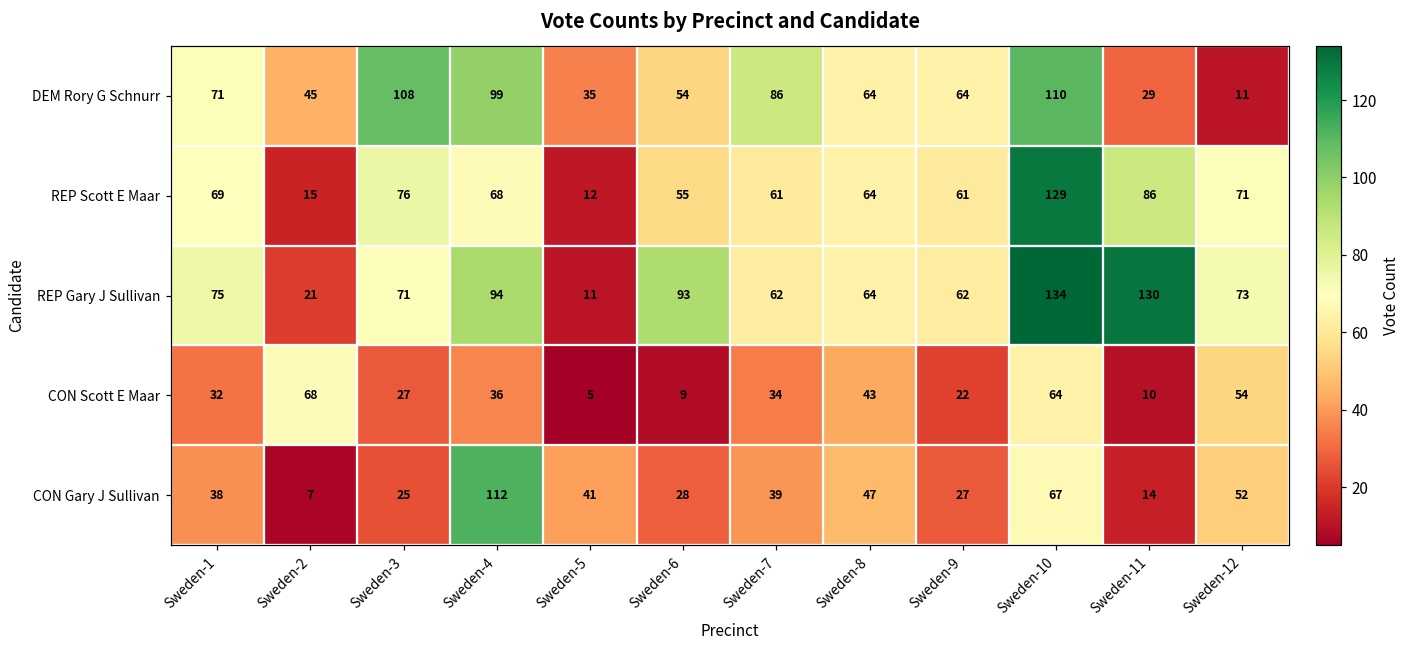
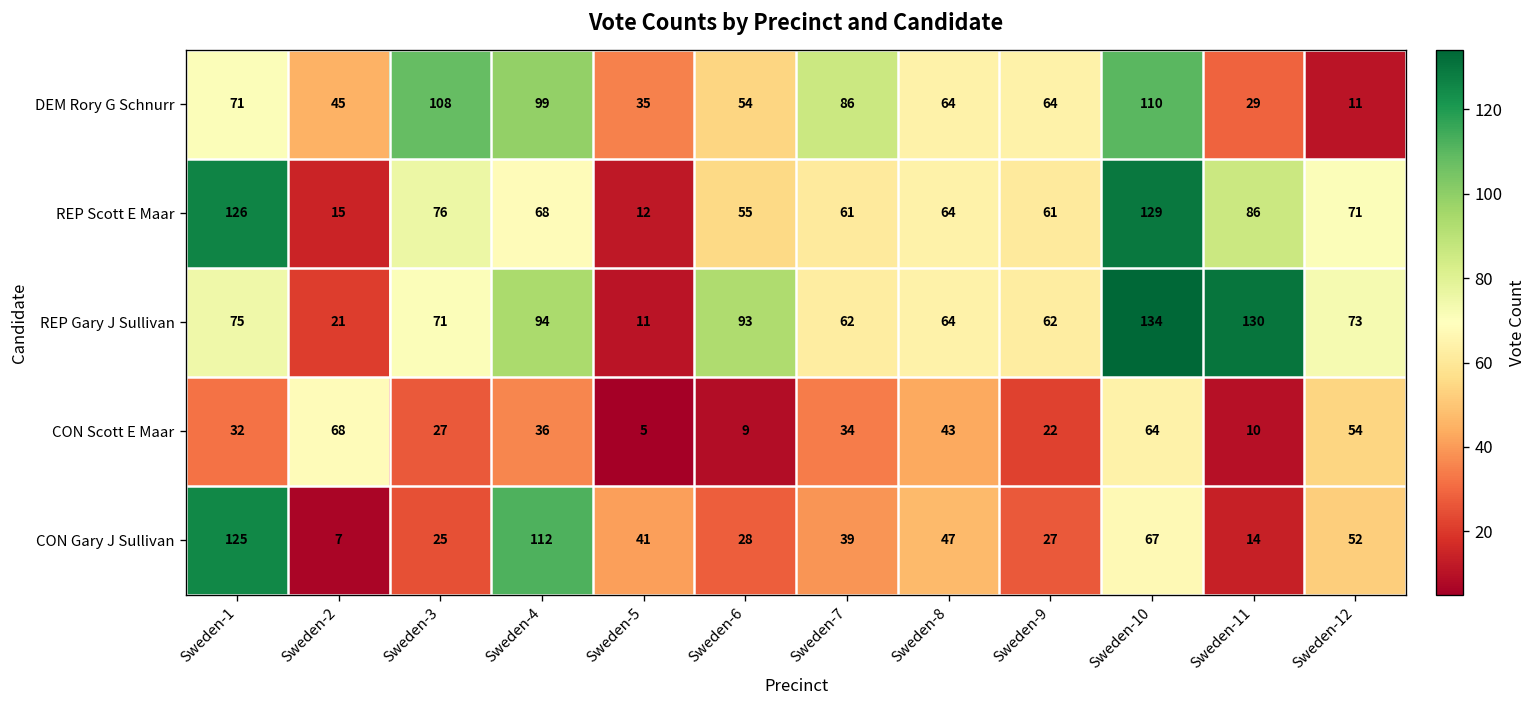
REP Scott E Maar, Sweden-1: 69 -> 126
CON Gary J Sullivan, Sweden-1: 38 -> 125
